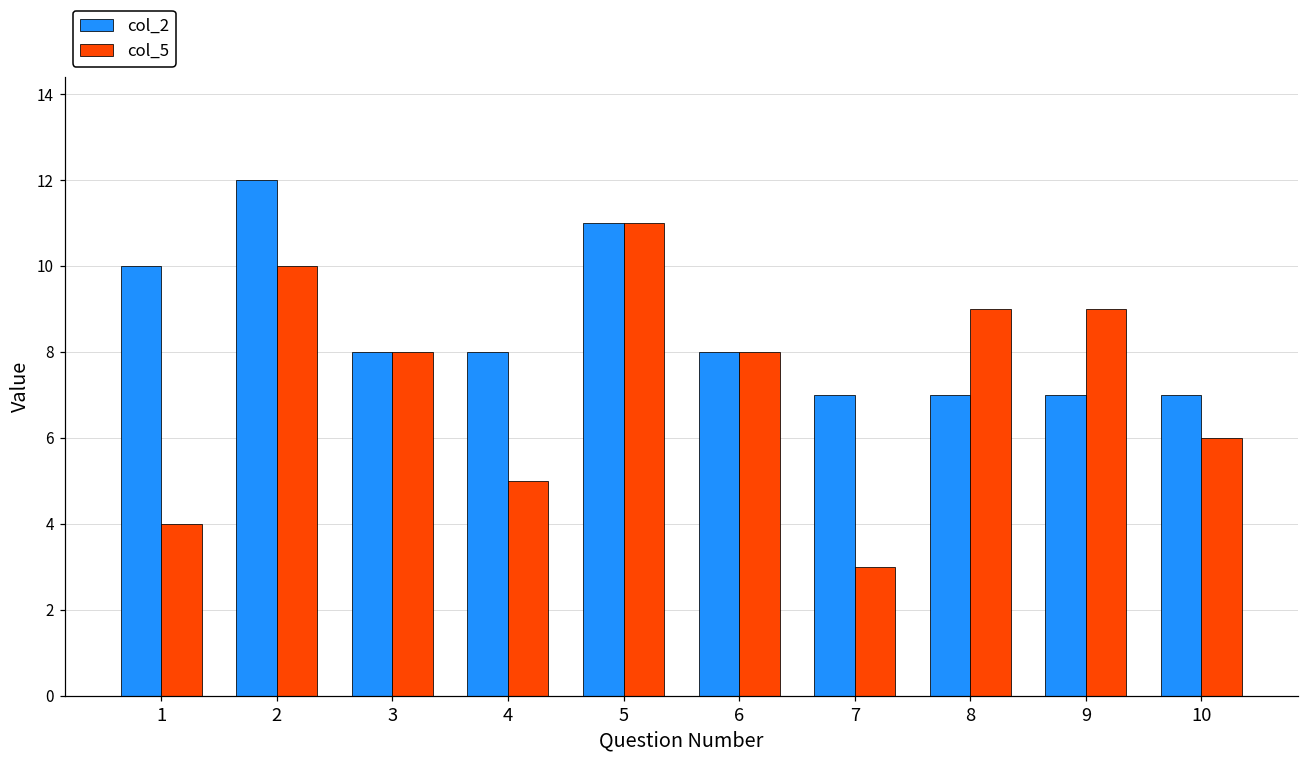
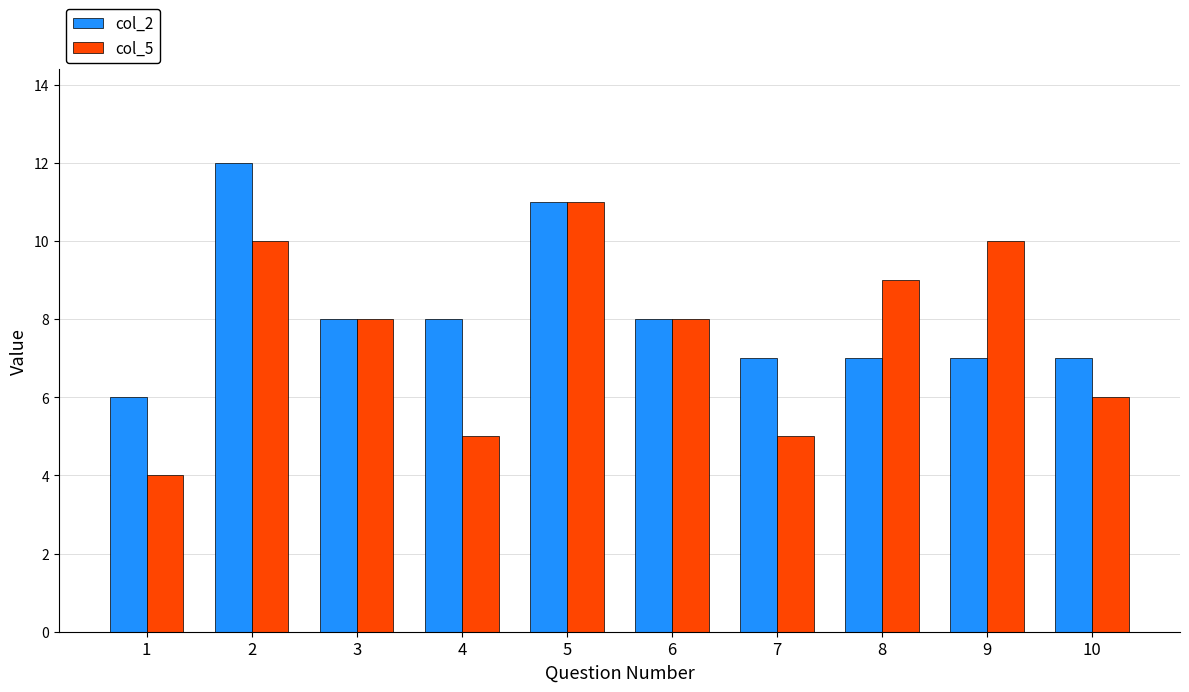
col_2, 1: 10 -> 6
col_5, 7: 3 -> 5
col_5, 9: 9 -> 10
